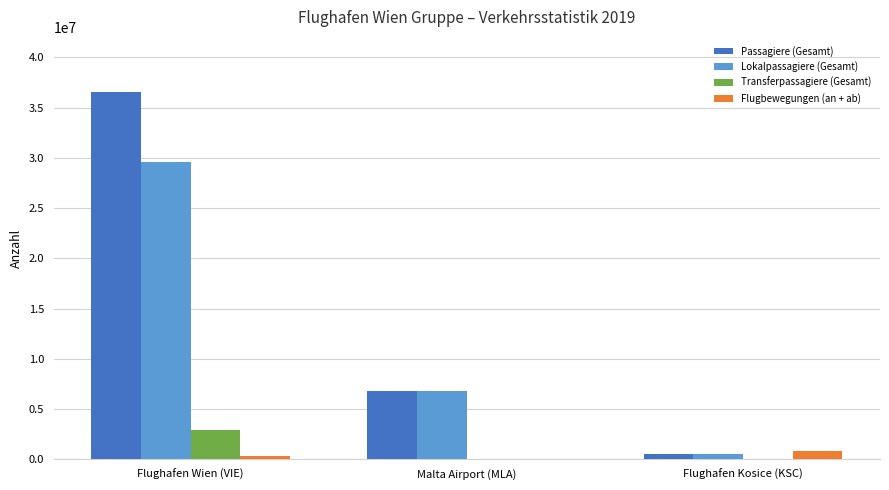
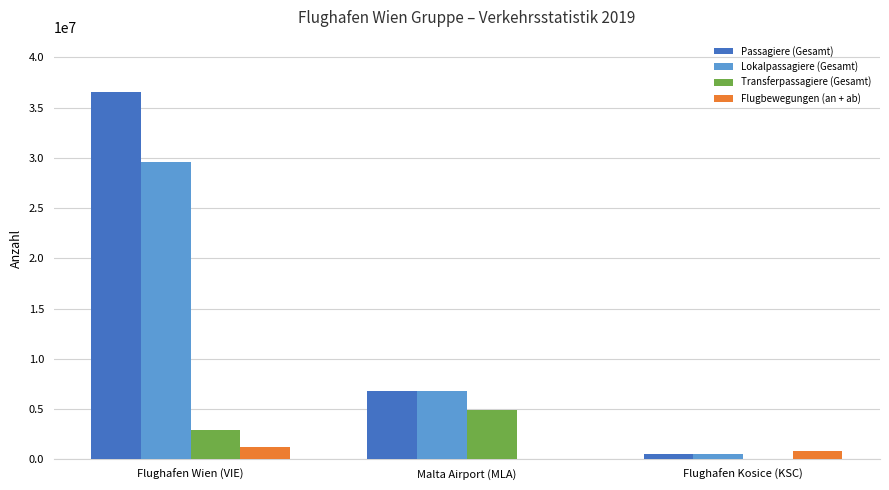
Flugbewegungen (an + ab), Flughafen Wien (VIE): 300000 -> 1200000
Transferpassagiere (Gesamt), Malta Airport (MLA): 0 -> 4900000
